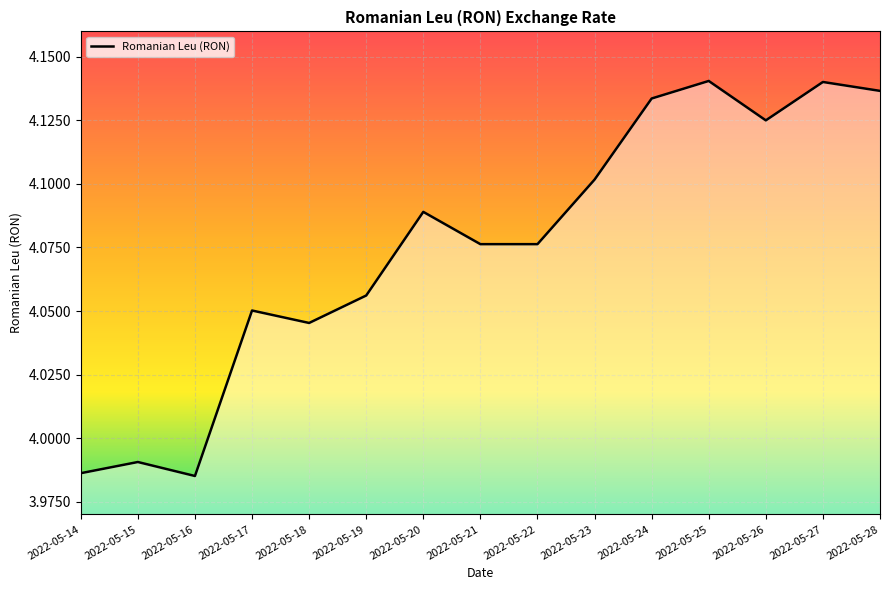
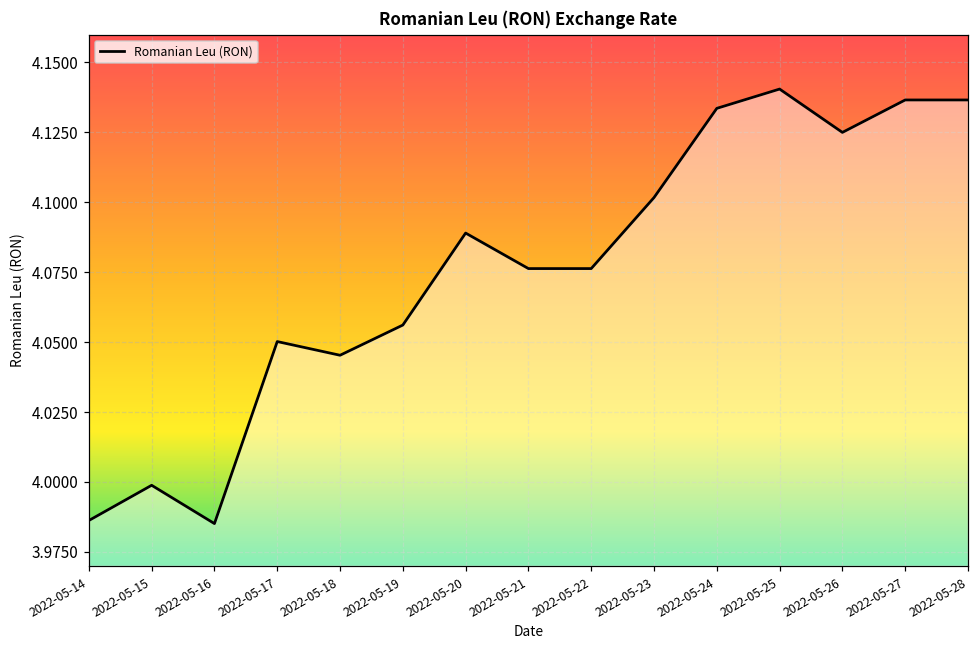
2022-05-15: 3.991 -> 3.999
2022-05-27: 4.140 -> 4.137
